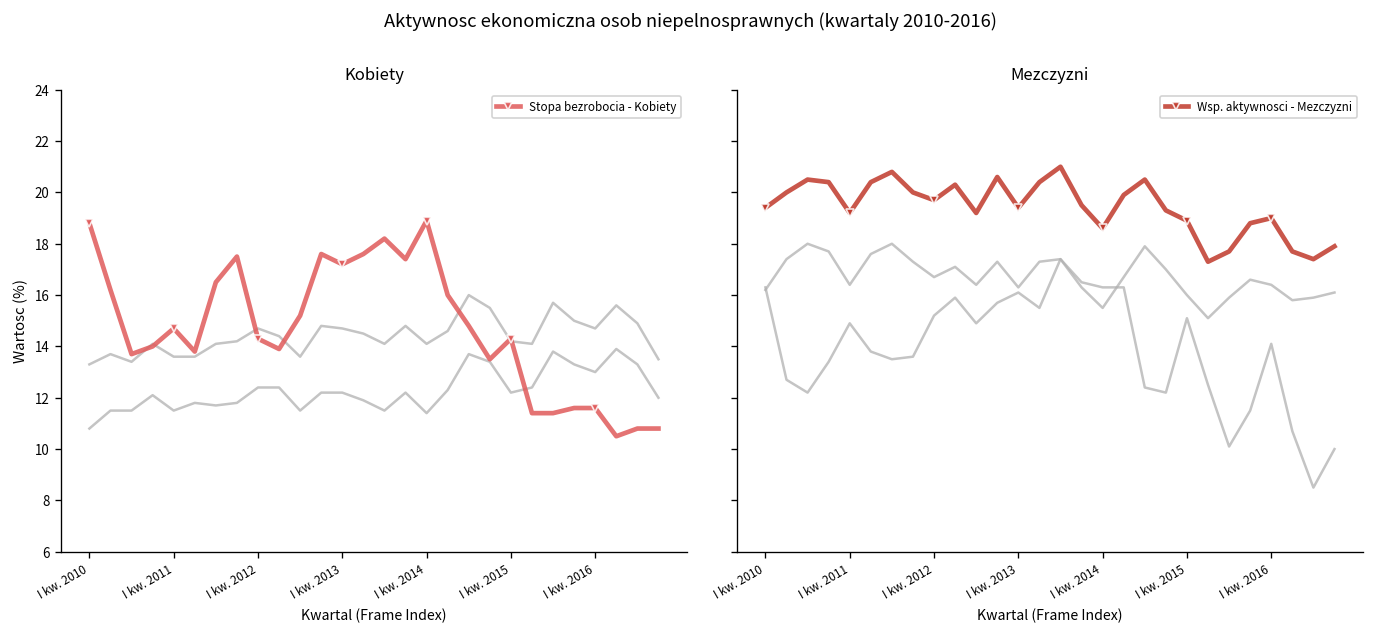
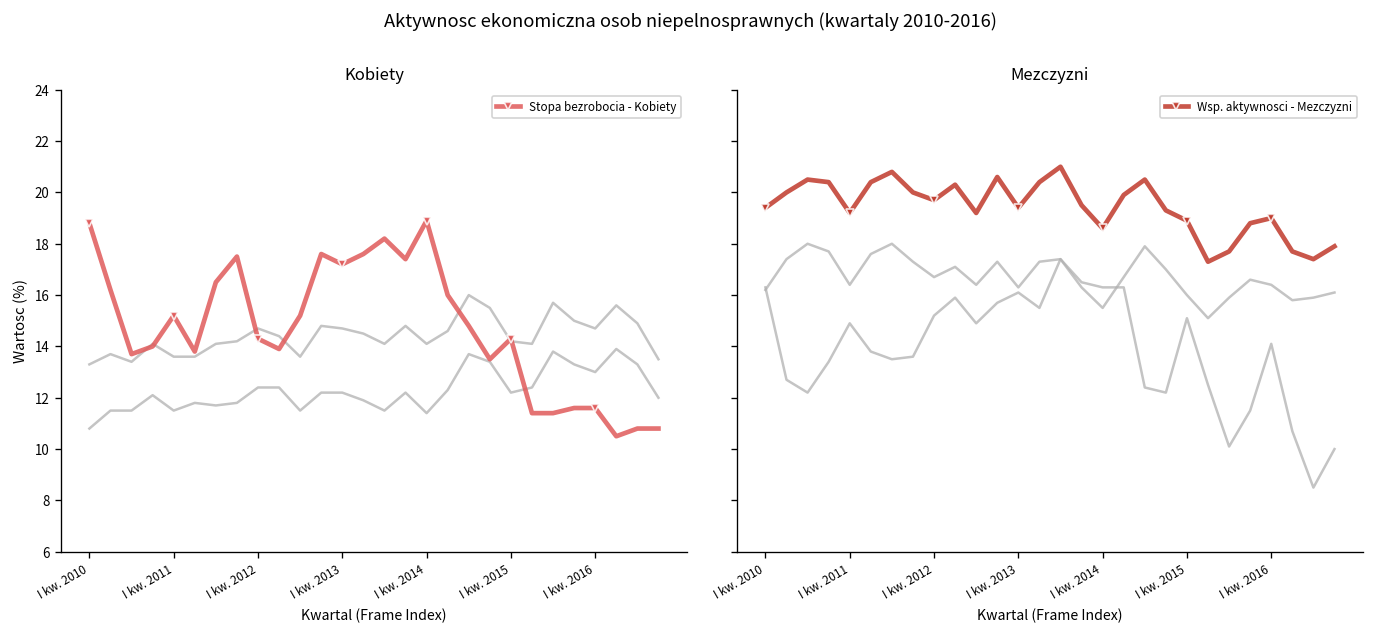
Kobiety, Stopa bezrobocia - Kobiety, I kw. 2011: 14.7 -> 15.2
